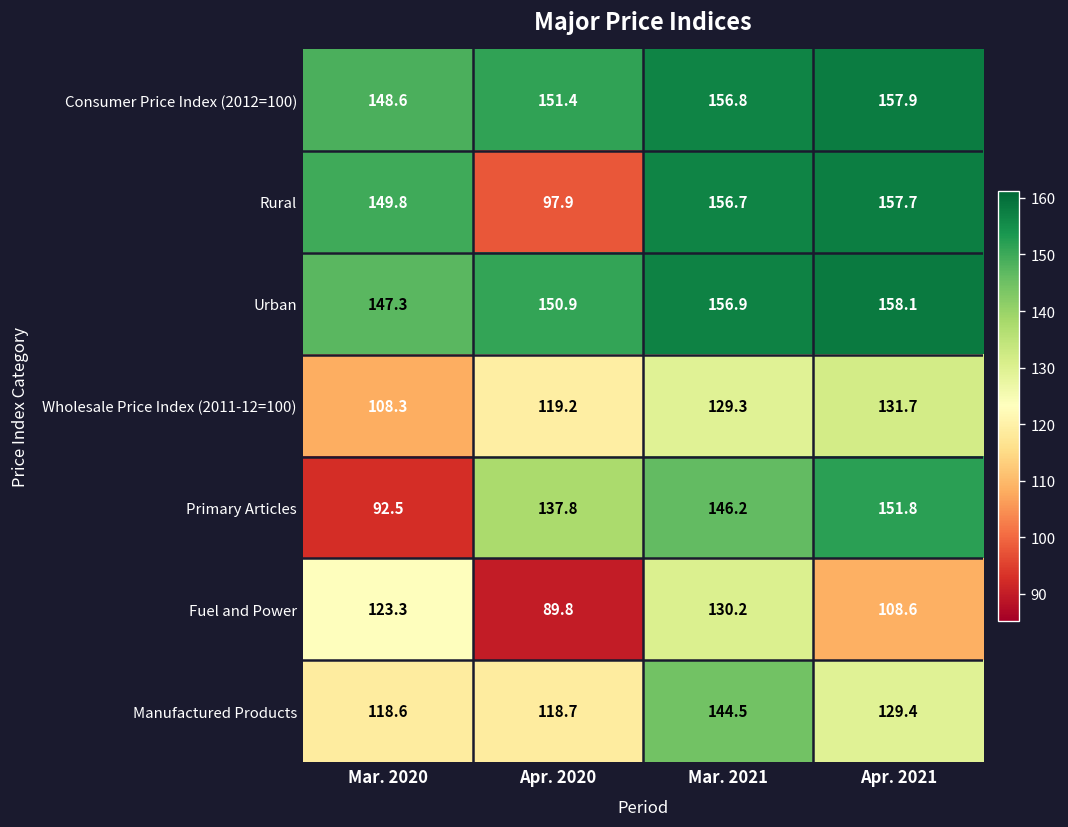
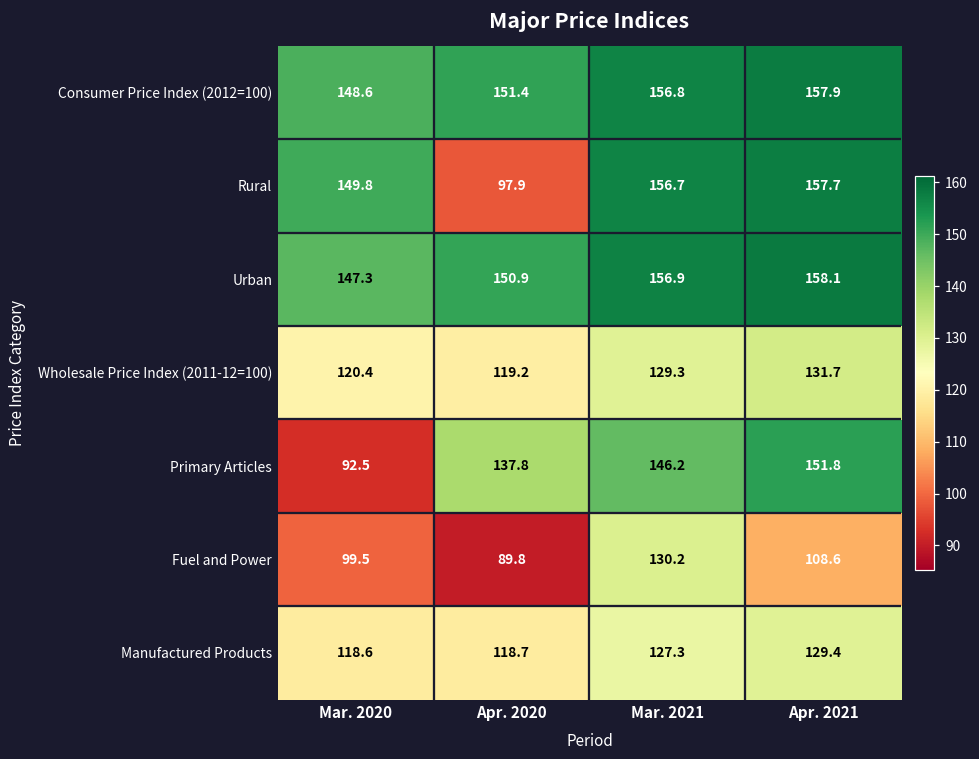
Wholesale Price Index (2011-12=100), Mar. 2020: 108.3 -> 120.4
Fuel and Power, Mar. 2020: 123.3 -> 99.5
Manufactured Products, Mar. 2021: 144.5 -> 127.3
